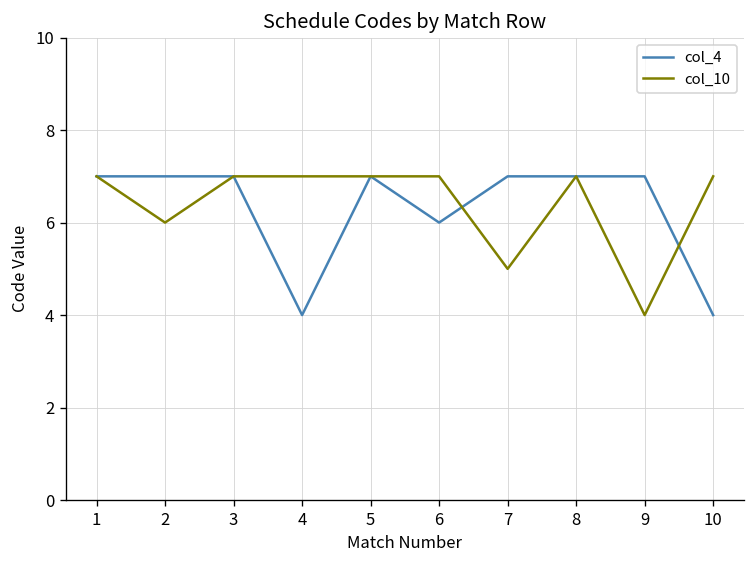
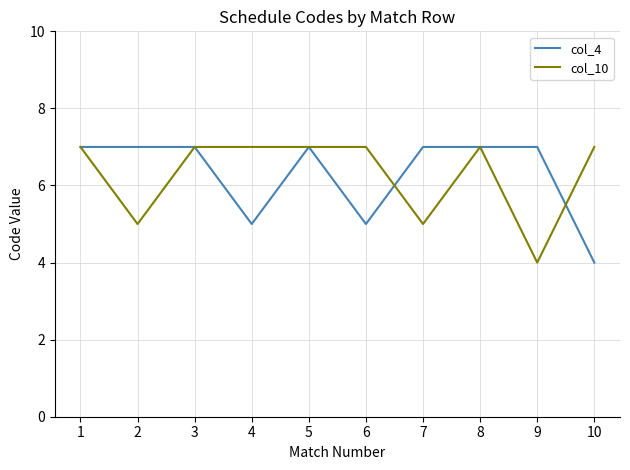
col_10, 2: 6 -> 5
col_4, 4: 4 -> 5
col_4, 6: 6 -> 5
